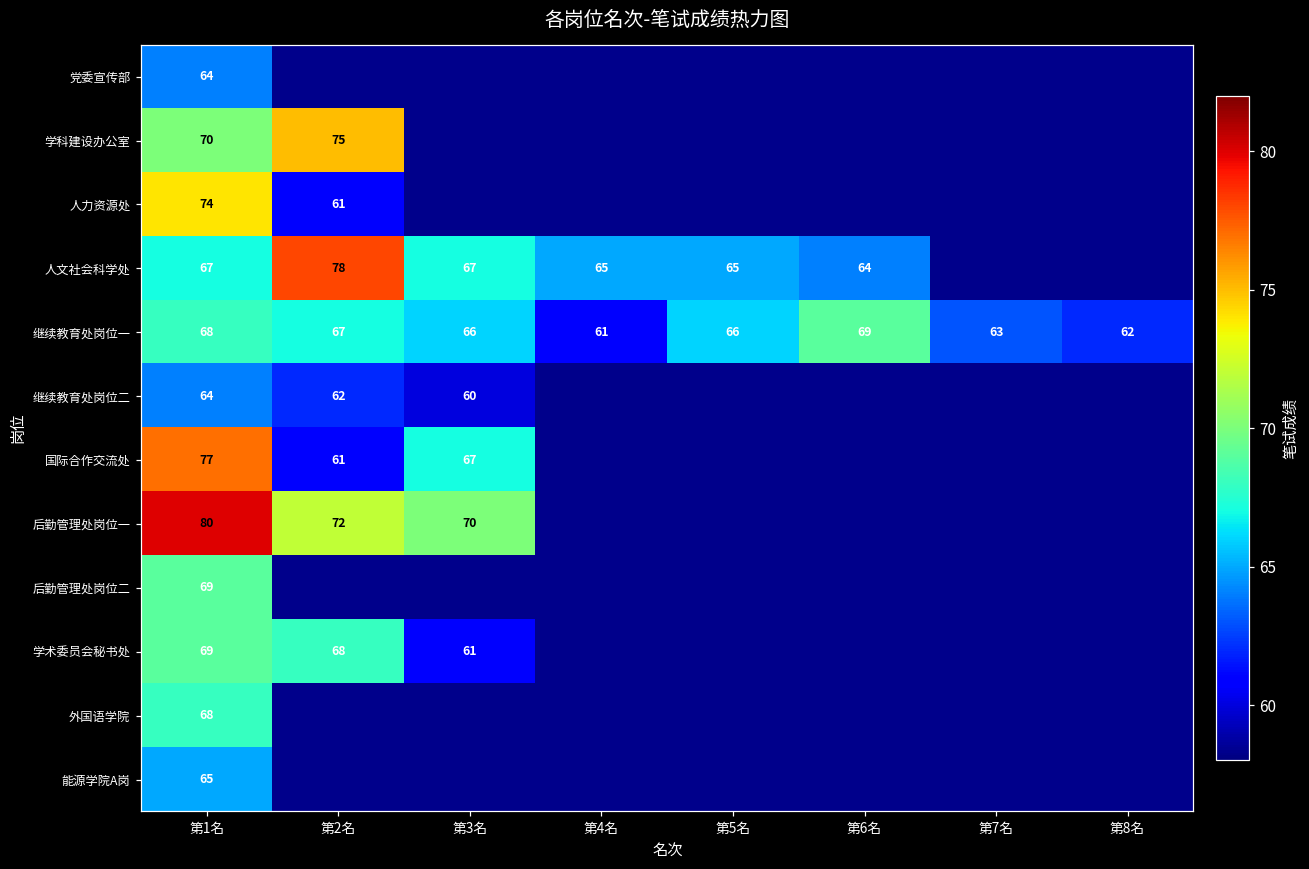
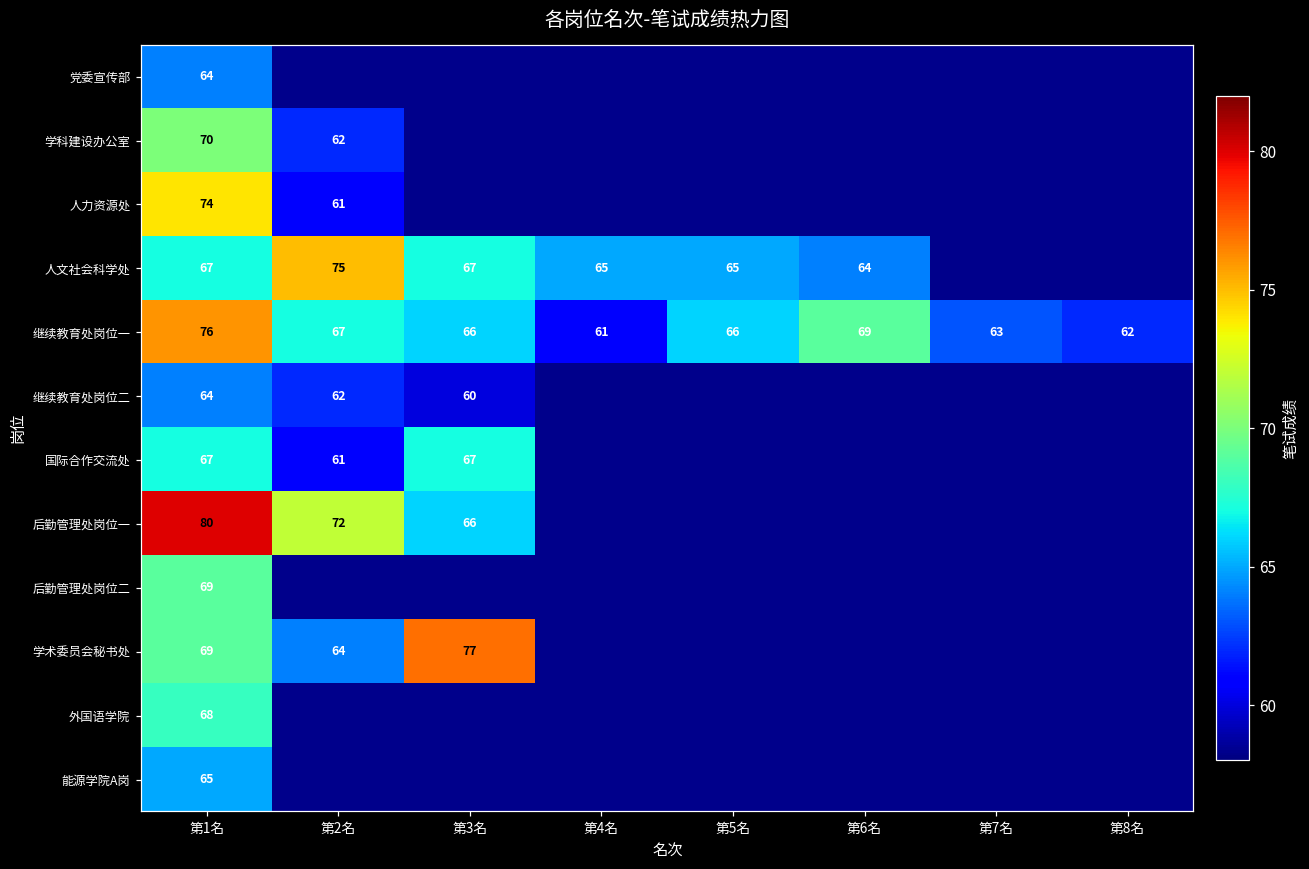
学科建设办公室, 第2名: 75 -> 62
人文社会科学处, 第2名: 78 -> 75
继续教育处岗位一, 第1名: 68 -> 76
国际合作交流处, 第1名: 77 -> 67
后勤管理处岗位一, 第3名: 70 -> 66
学术委员会秘书处, 第2名: 68 -> 64
学术委员会秘书处, 第3名: 61 -> 77
